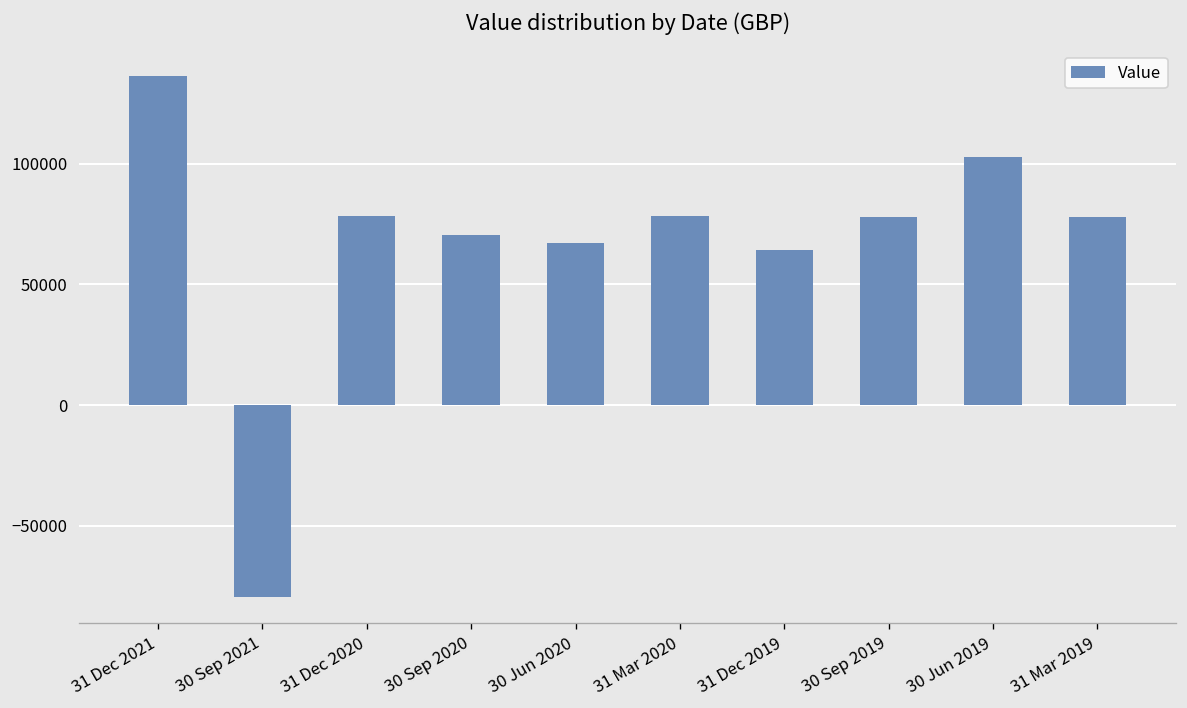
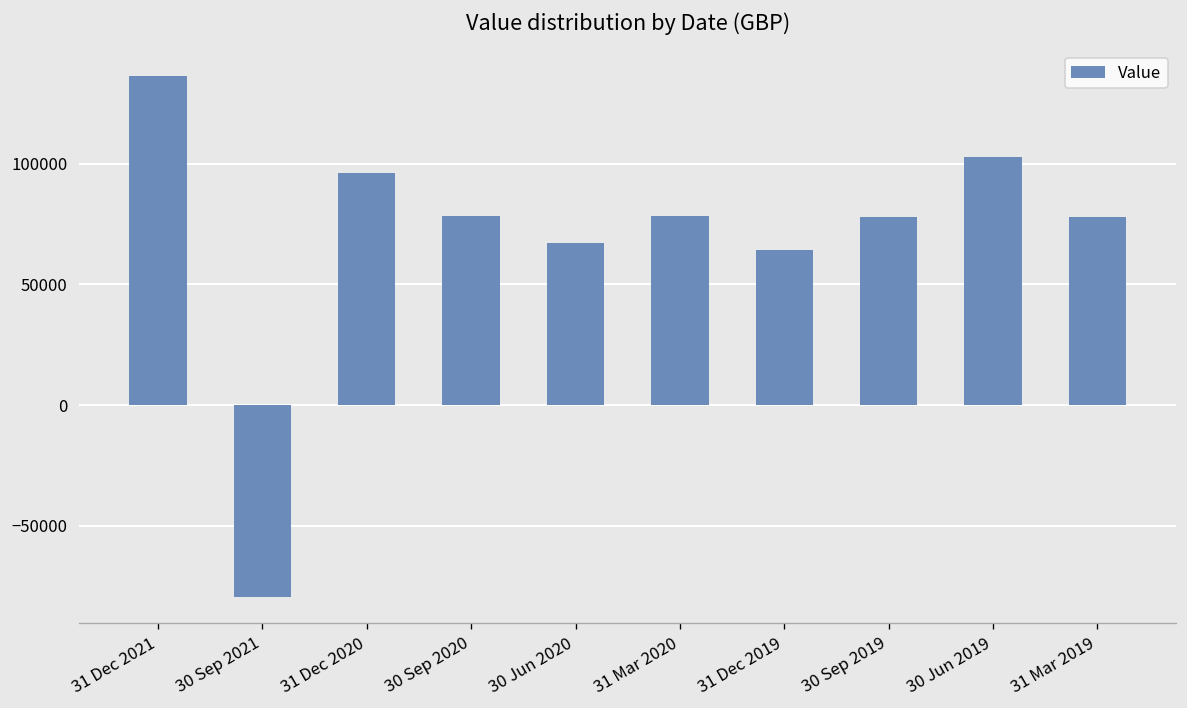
31 Dec 2020: 78000 -> 96000
30 Sep 2020: 70000 -> 78000
